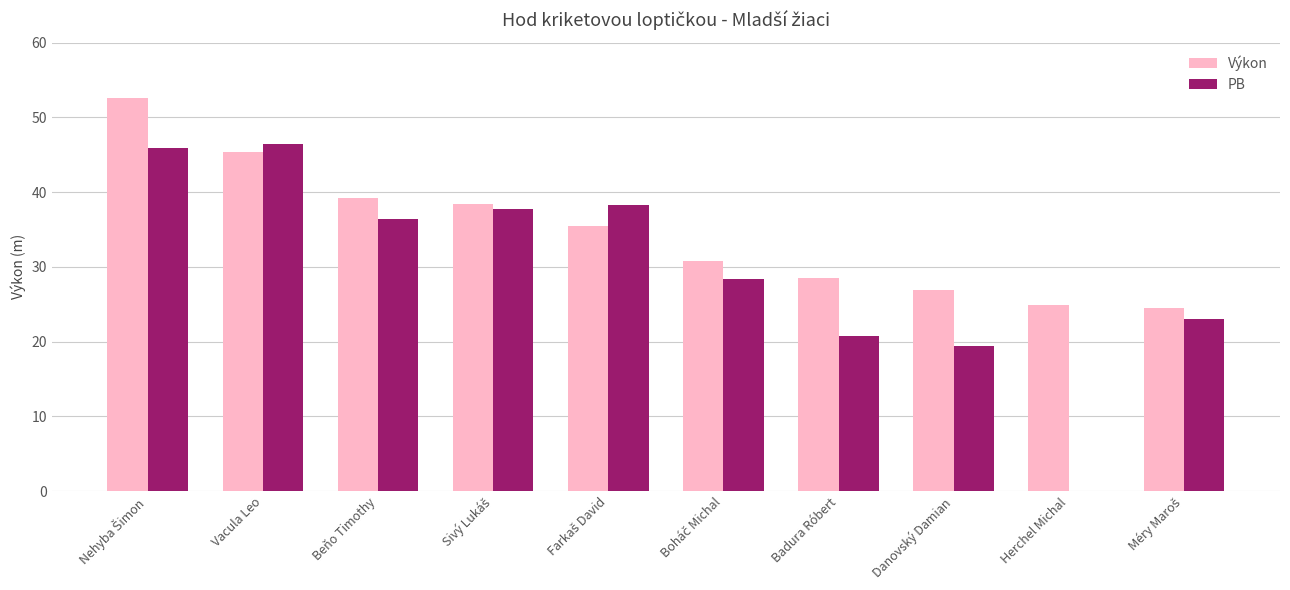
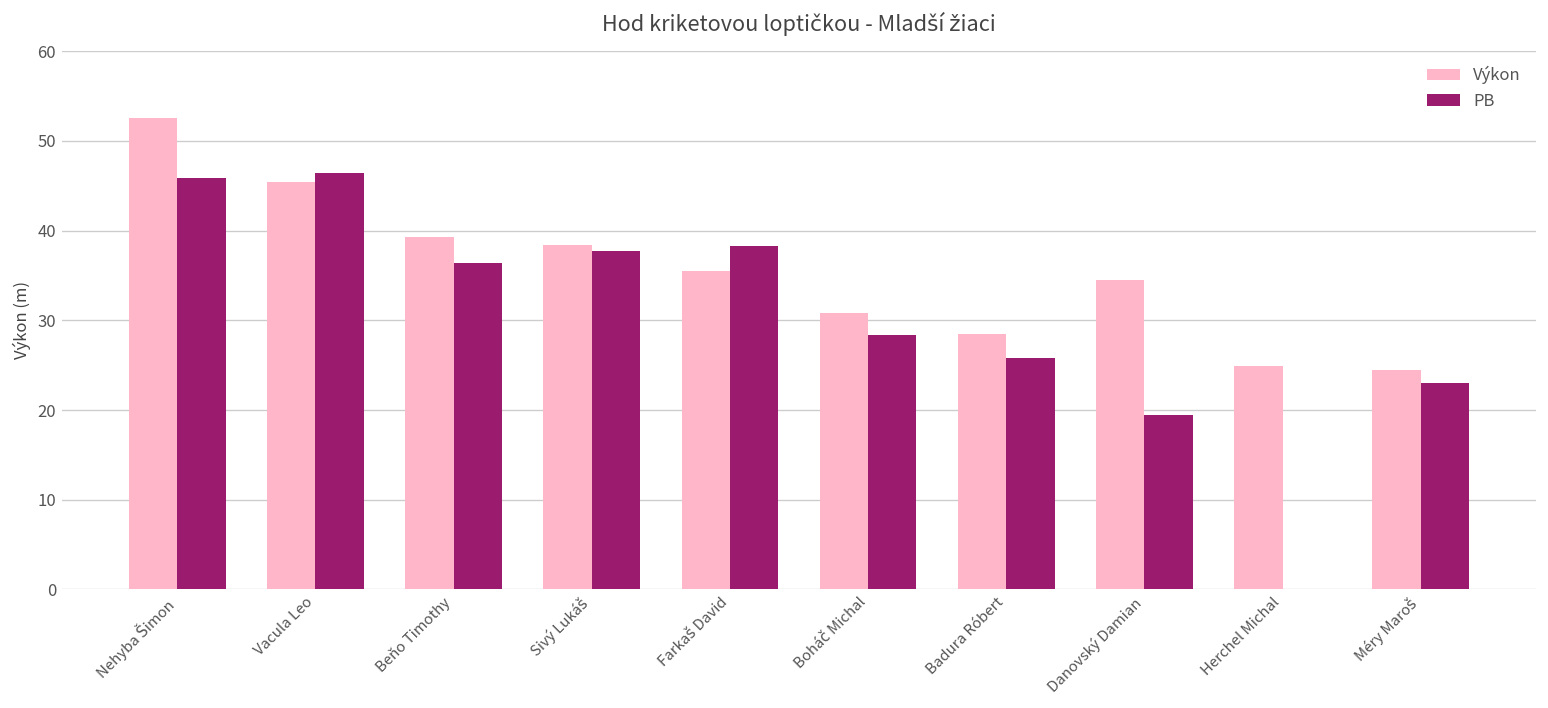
PB, Badura Róbert: 21 -> 26
Výkon, Danovský Damian: 27 -> 35
